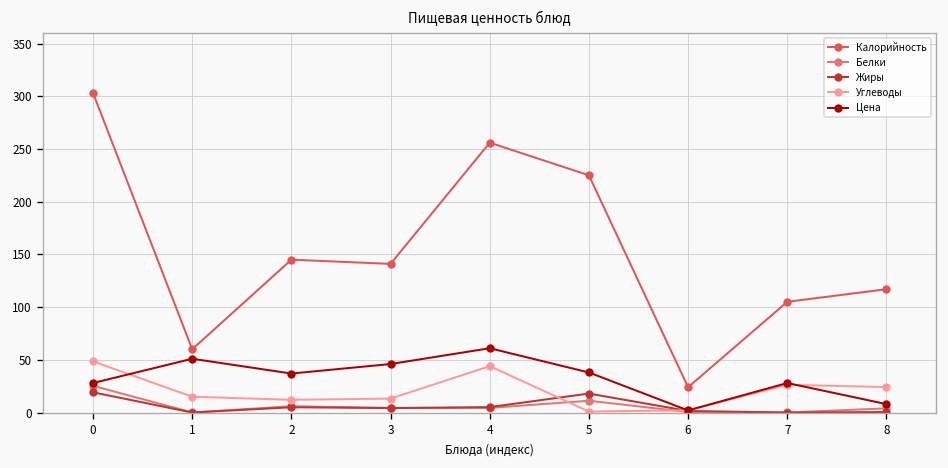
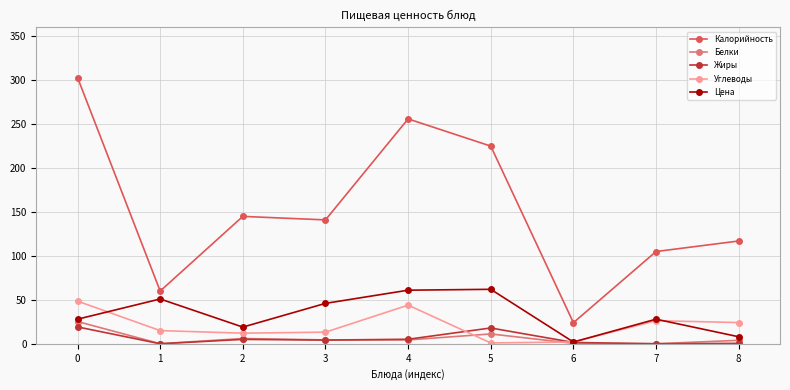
Цена, 2: 40 -> 20
Цена, 5: 40 -> 60
